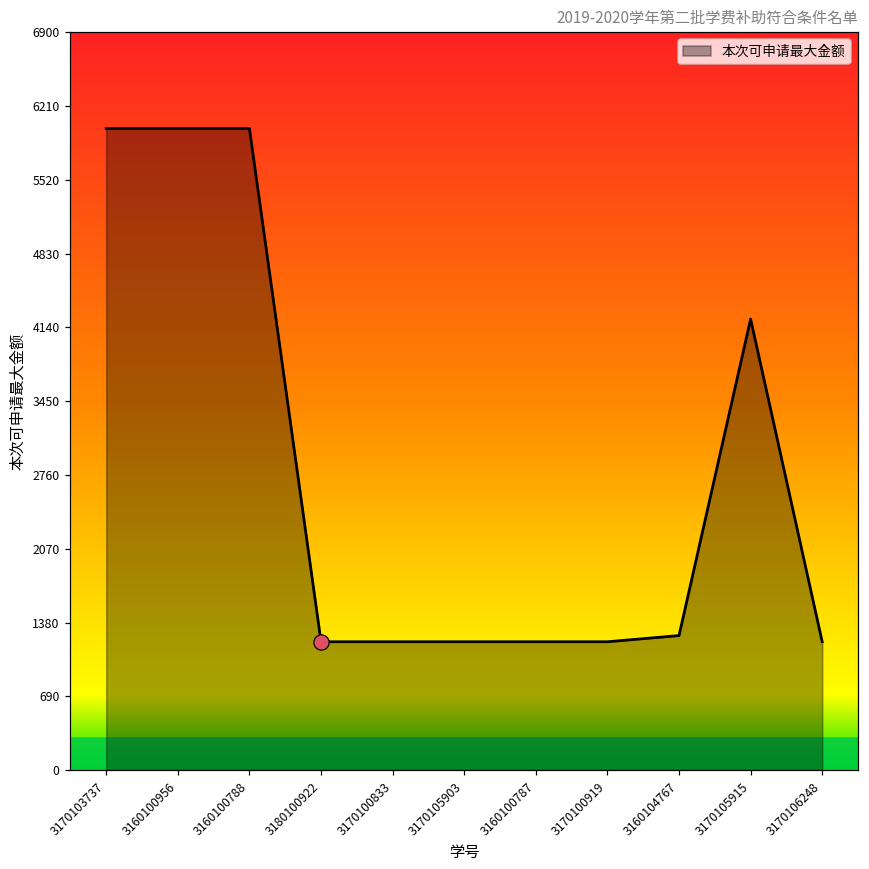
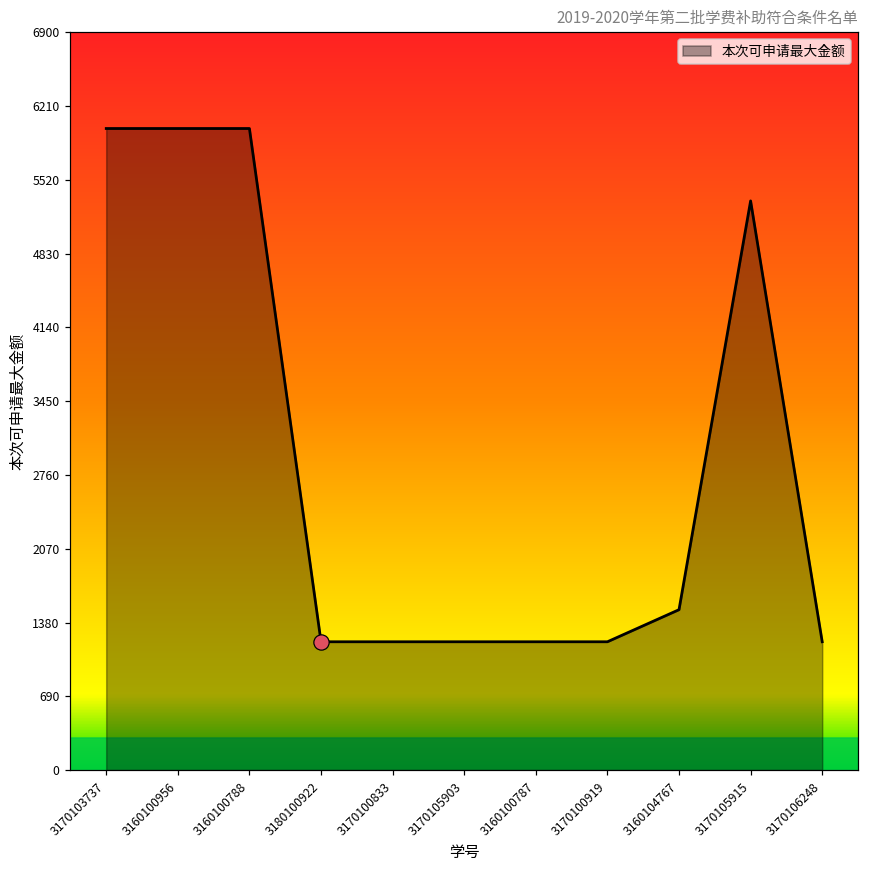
本次可申请最大金额, 3160104767: 1300 -> 1500
本次可申请最大金额, 3170105915: 4200 -> 5300
